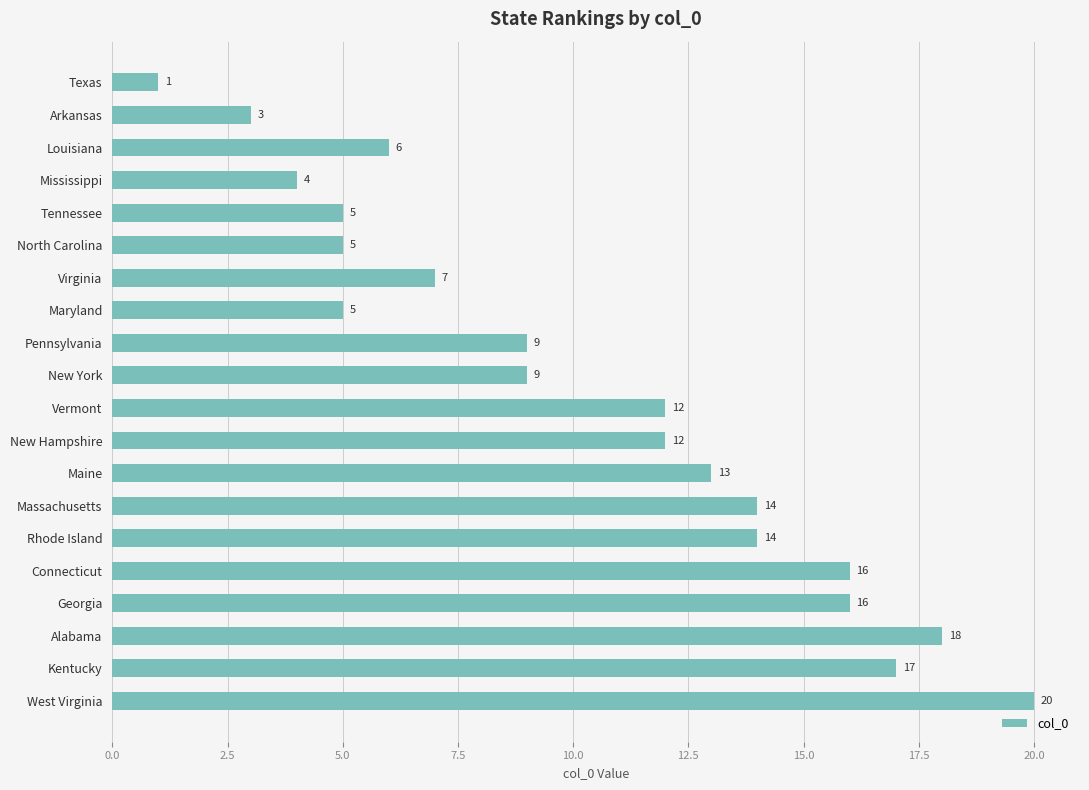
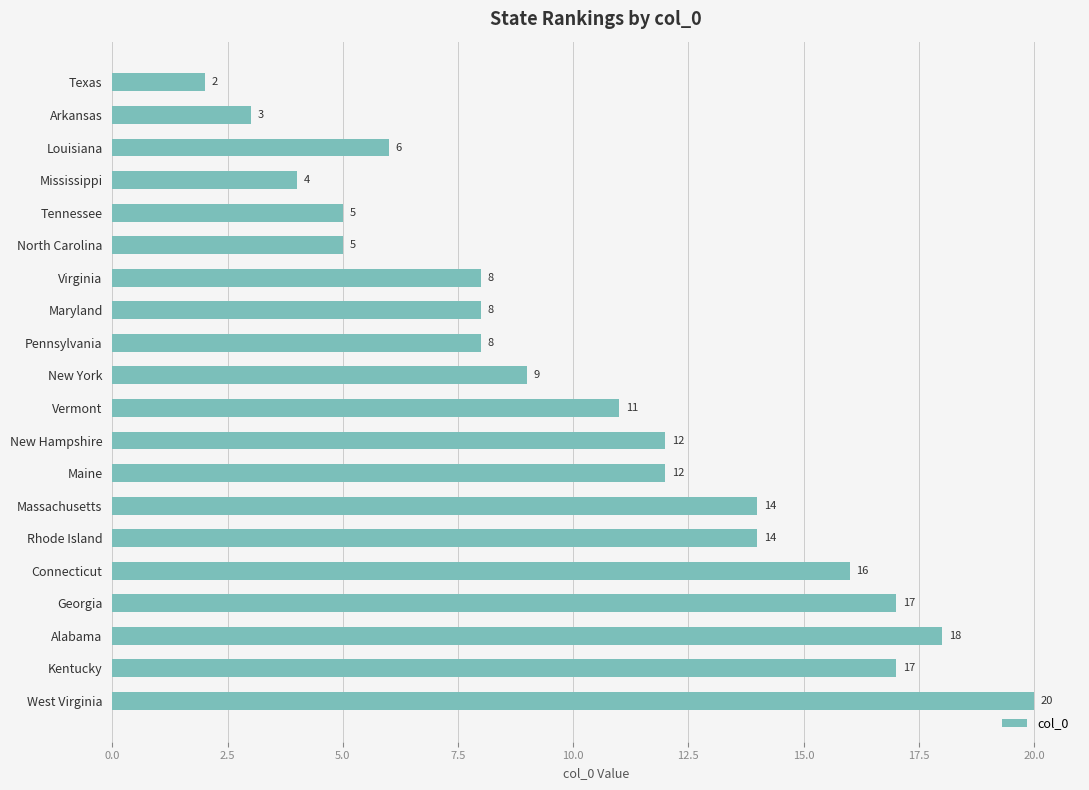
Texas: 1 -> 2
Virginia: 7 -> 8
Maryland: 5 -> 8
Pennsylvania: 9 -> 8
Vermont: 12 -> 11
Maine: 13 -> 12
Georgia: 16 -> 17
